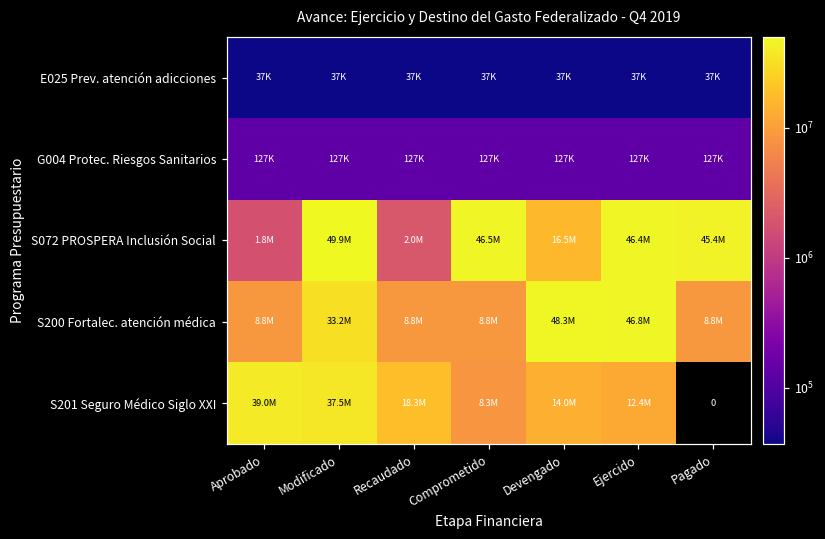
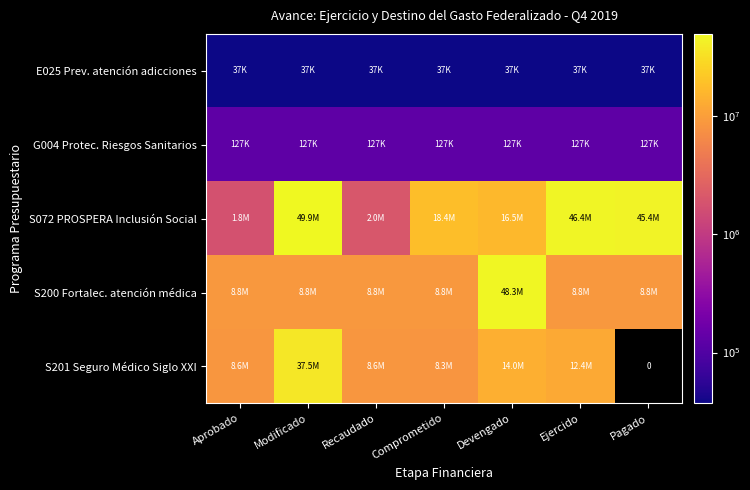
S072 PROSPERA Inclusión Social, Comprometido: 46.5M -> 18.4M
S200 Fortalec. atención médica, Modificado: 33.2M -> 8.8M
S200 Fortalec. atención médica, Ejercido: 46.8M -> 8.8M
S201 Seguro Médico Siglo XXI, Aprobado: 39.0M -> 8.6M
S201 Seguro Médico Siglo XXI, Recaudado: 18.3M -> 8.6M
